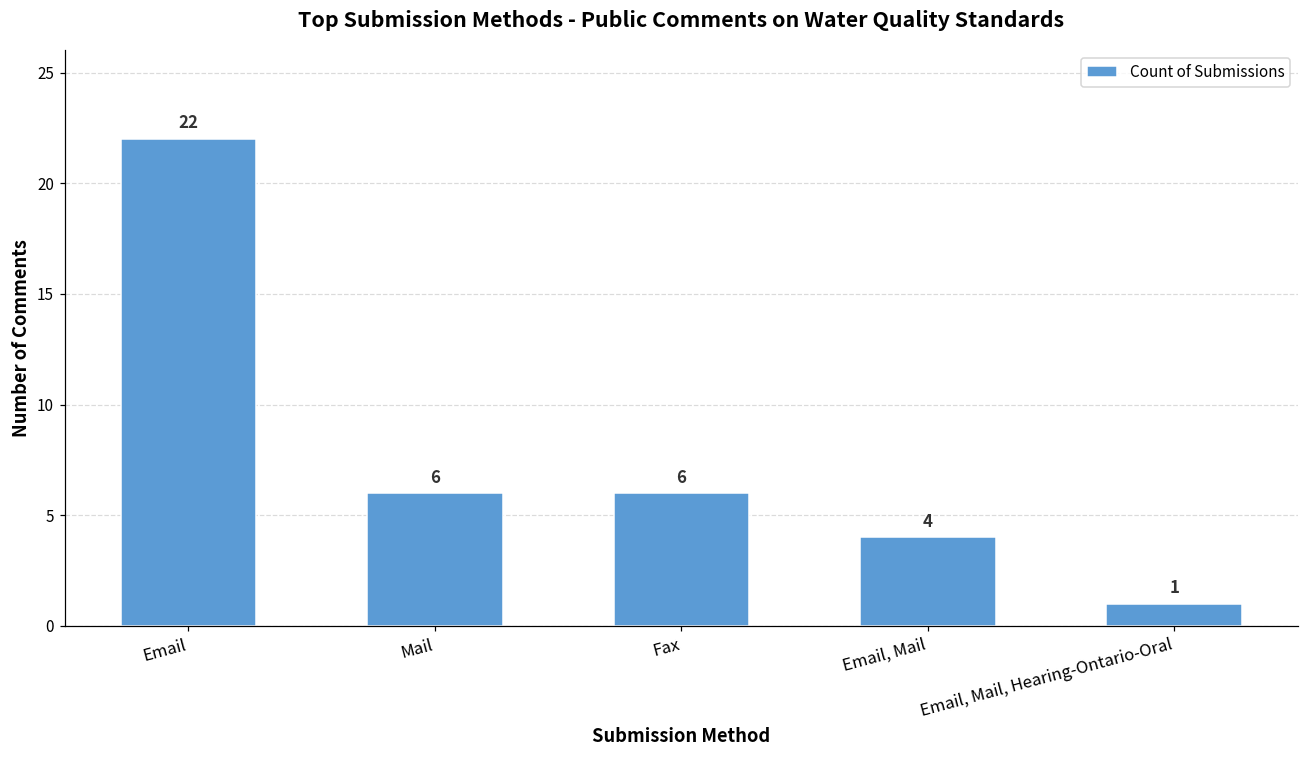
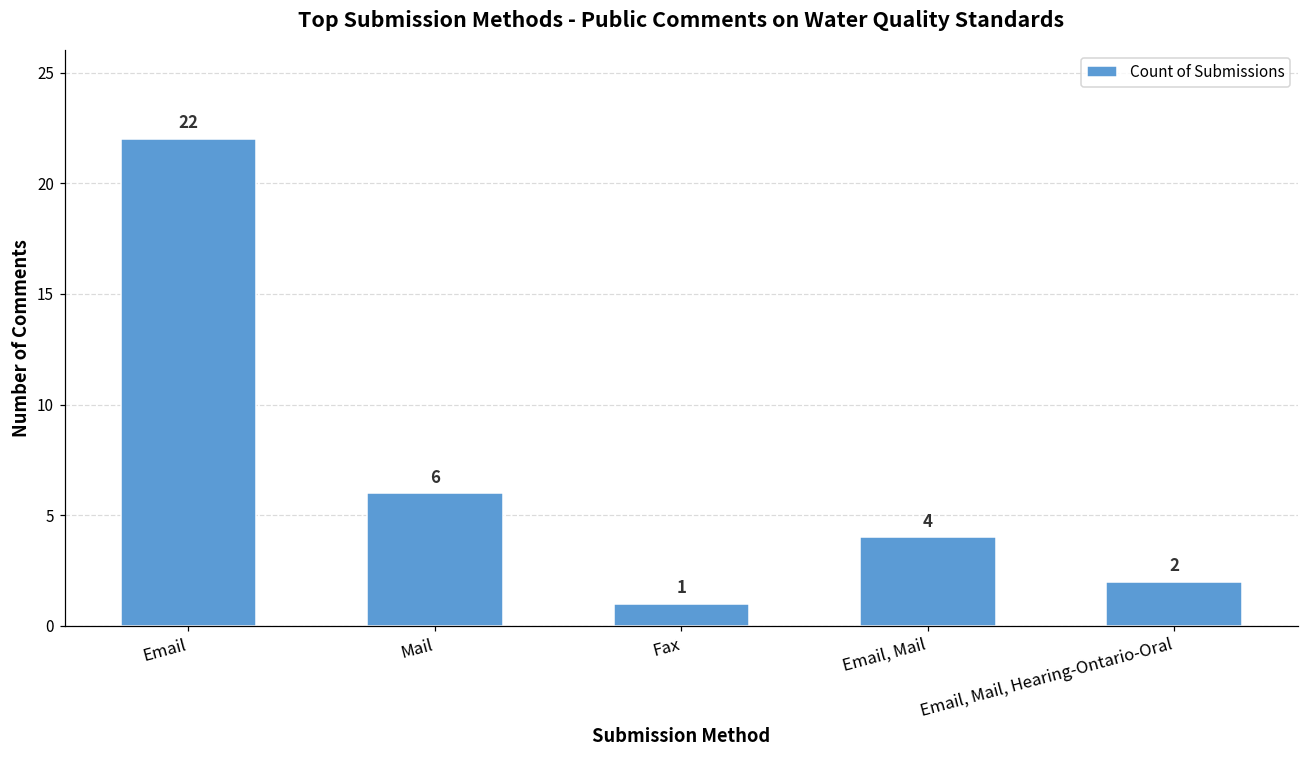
Fax: 6 -> 1
Email, Mail, Hearing-Ontario-Oral: 1 -> 2
